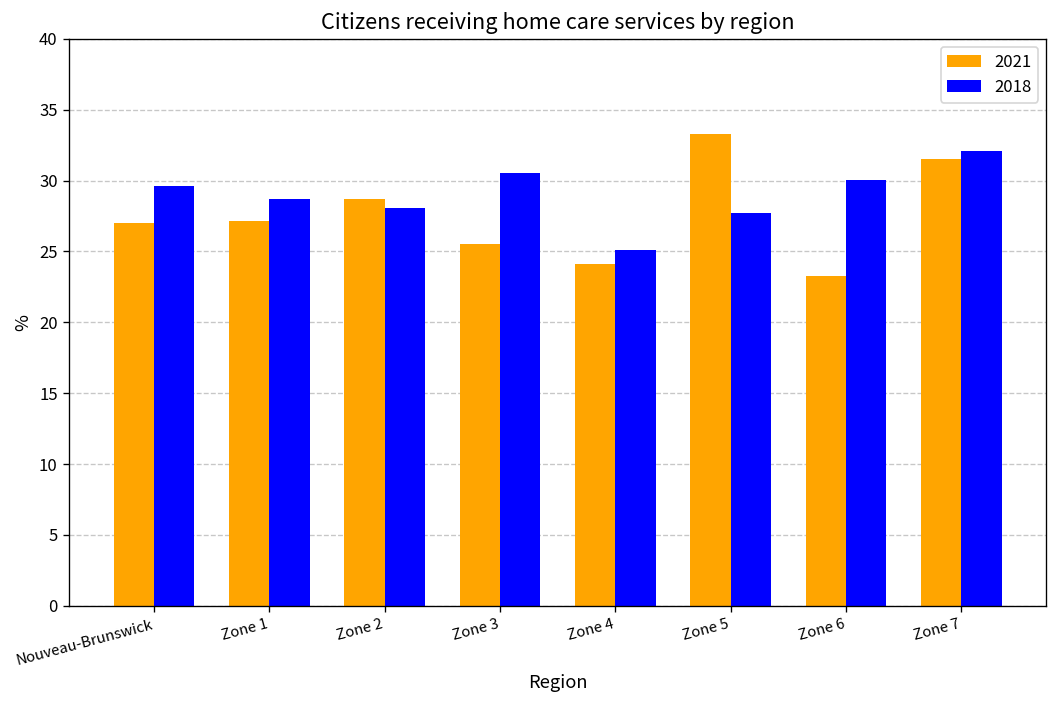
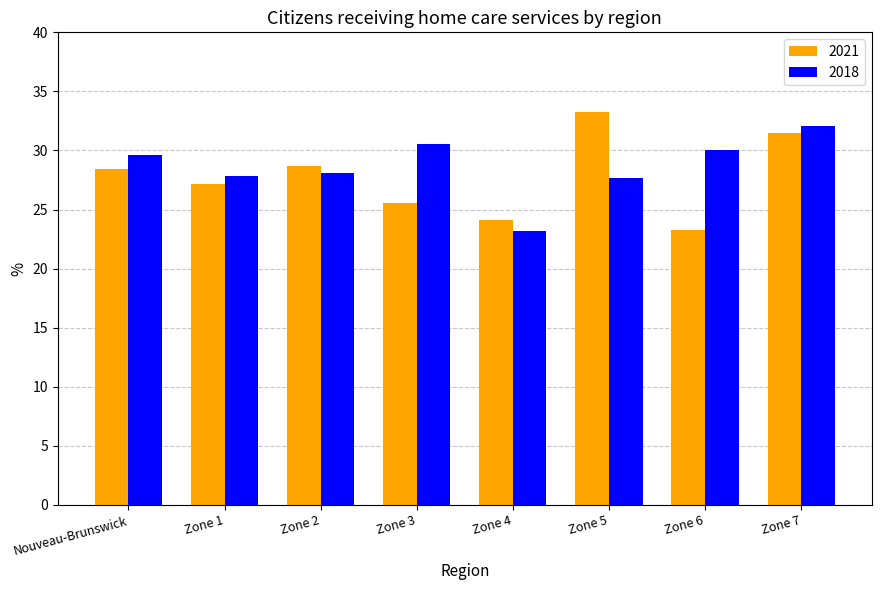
2021, Nouveau-Brunswick: 27.0 -> 28.4
2018, Zone 1: 28.7 -> 27.8
2018, Zone 4: 25.1 -> 23.2
